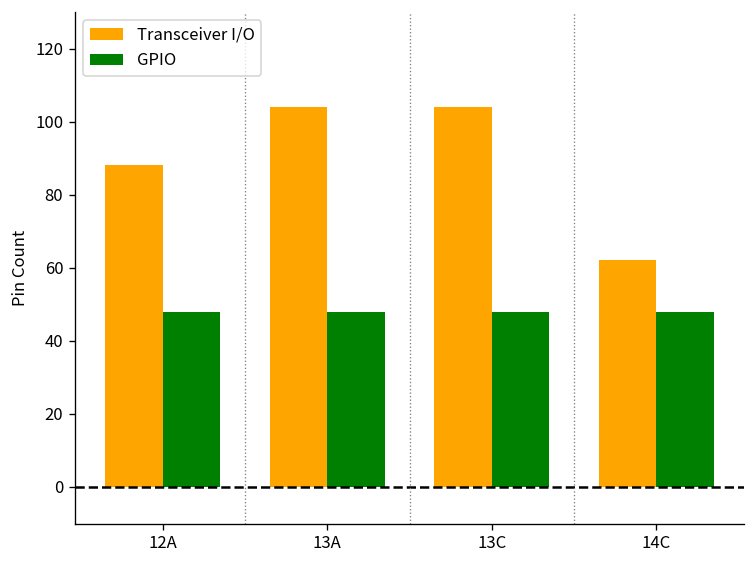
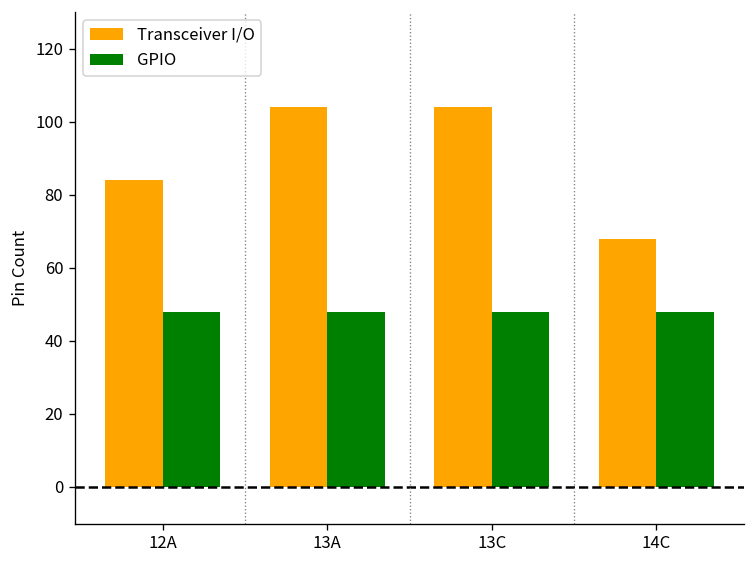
Transceiver I/O, 12A: 88 -> 84
Transceiver I/O, 14C: 62 -> 68
